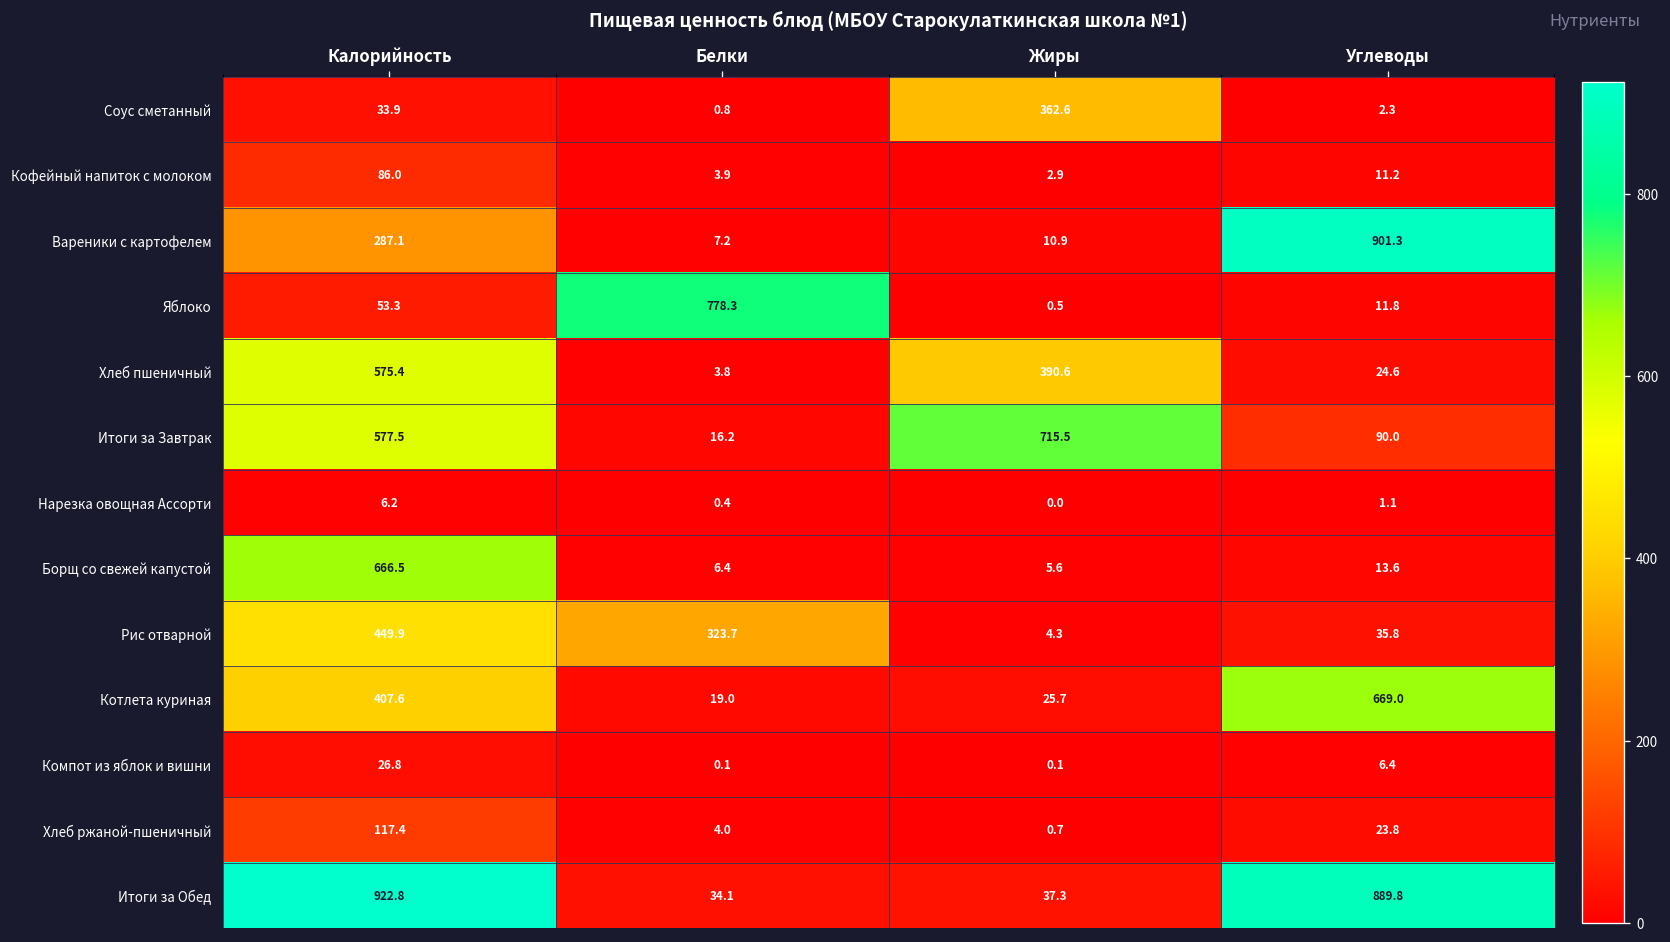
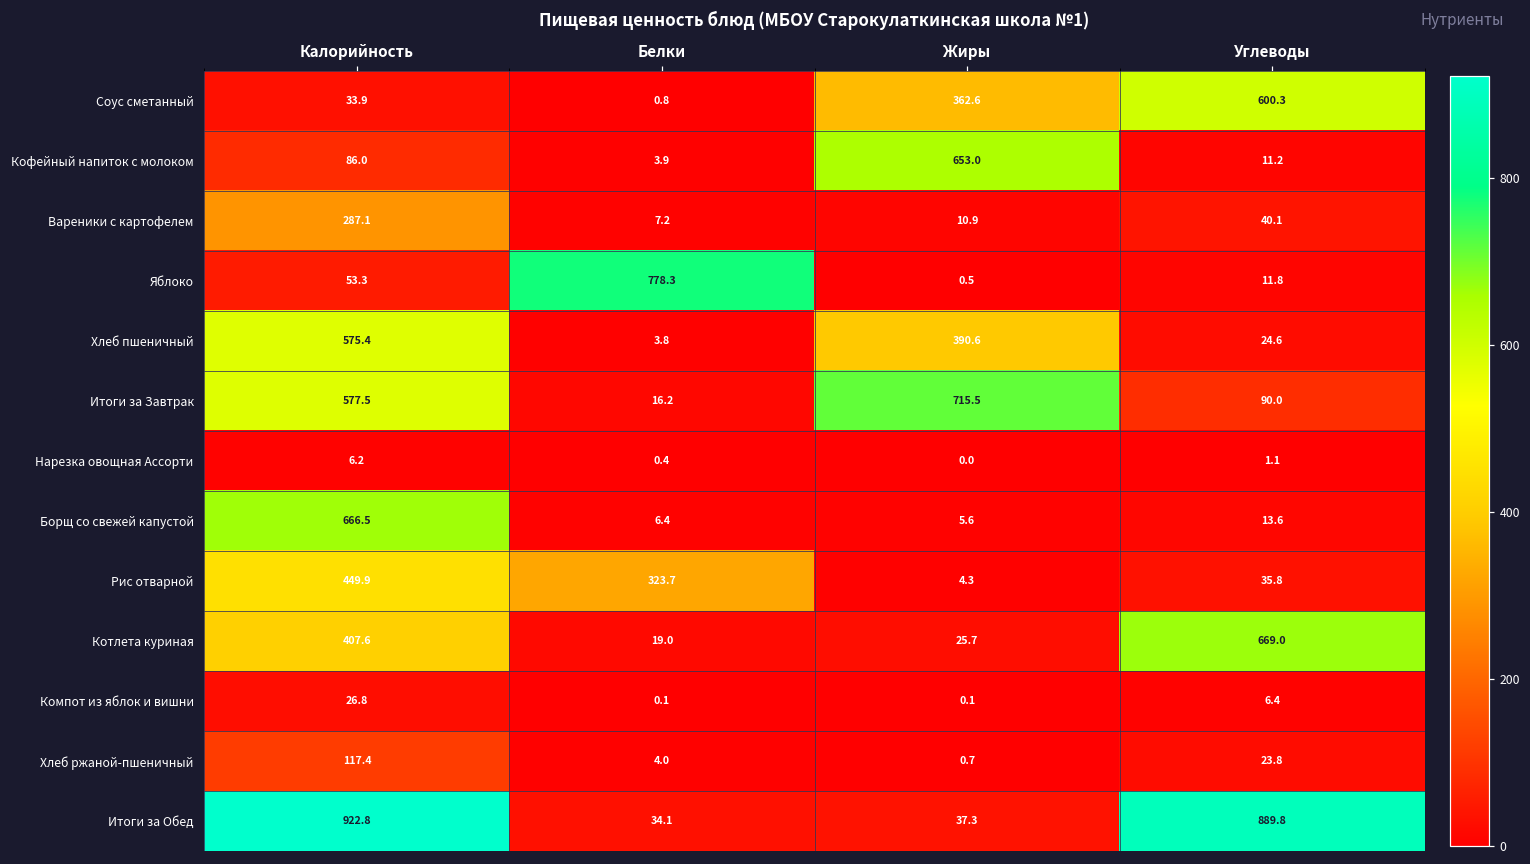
Соус сметанный, Углеводы: 2.3 -> 600.3
Кофейный напиток с молоком, Жиры: 2.9 -> 653.0
Вареники с картофелем, Углеводы: 901.3 -> 40.1
